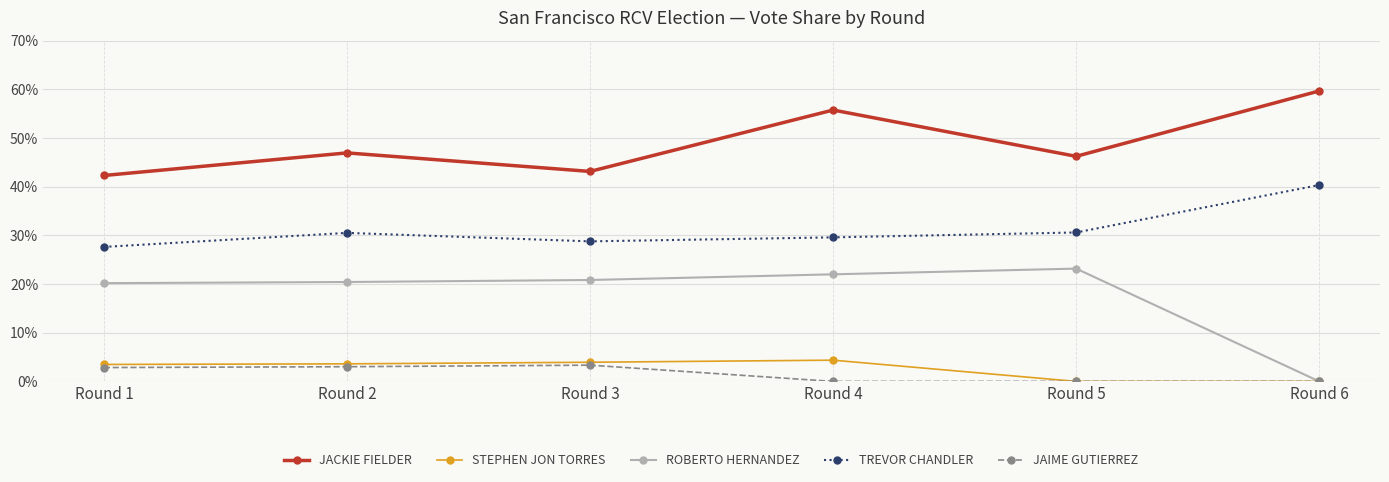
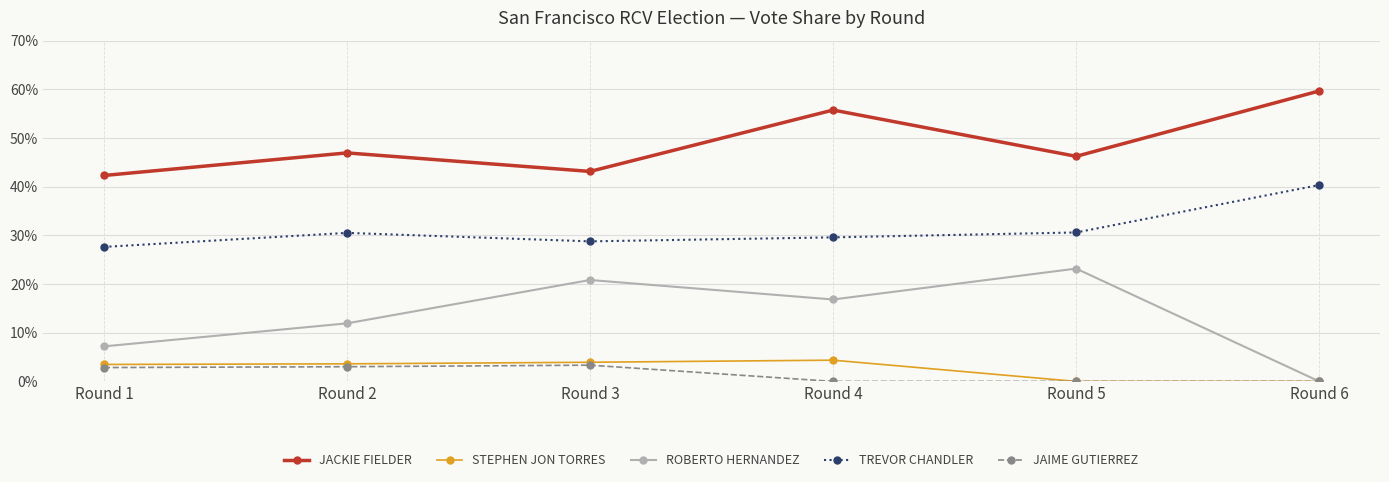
ROBERTO HERNANDEZ, Round 1: 20% -> 7%
ROBERTO HERNANDEZ, Round 2: 20% -> 12%
ROBERTO HERNANDEZ, Round 4: 22% -> 17%
